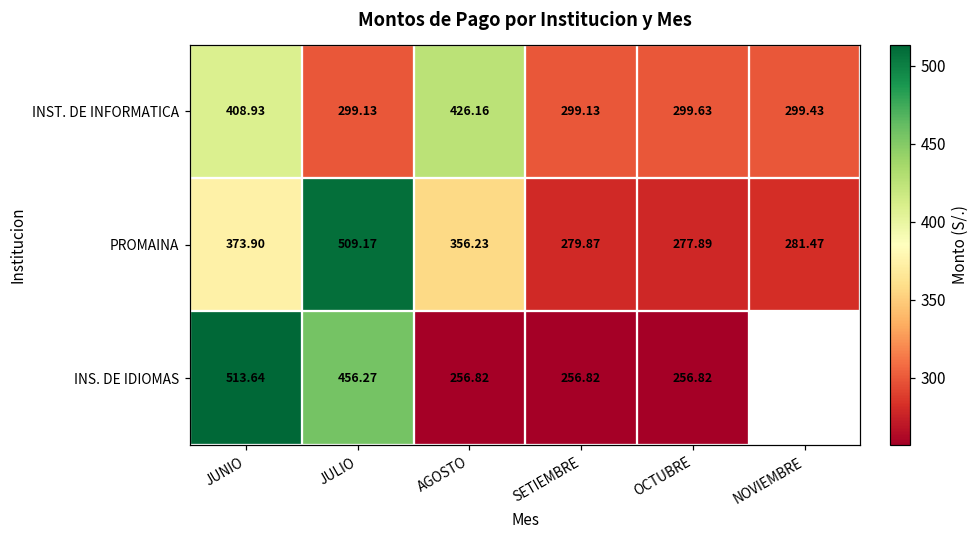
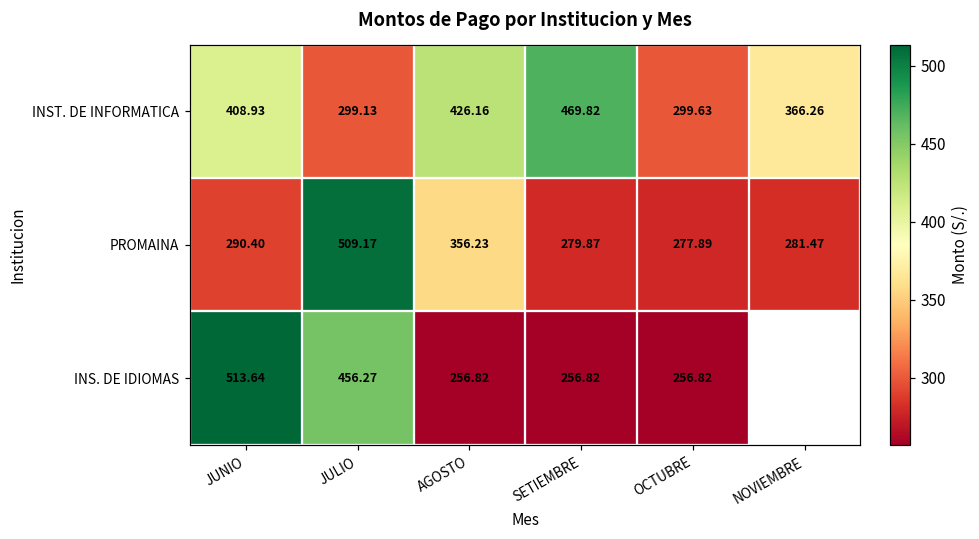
INST. DE INFORMATICA, SETIEMBRE: 299.13 -> 469.82
INST. DE INFORMATICA, NOVIEMBRE: 299.43 -> 366.26
PROMAINA, JUNIO: 373.90 -> 290.40
